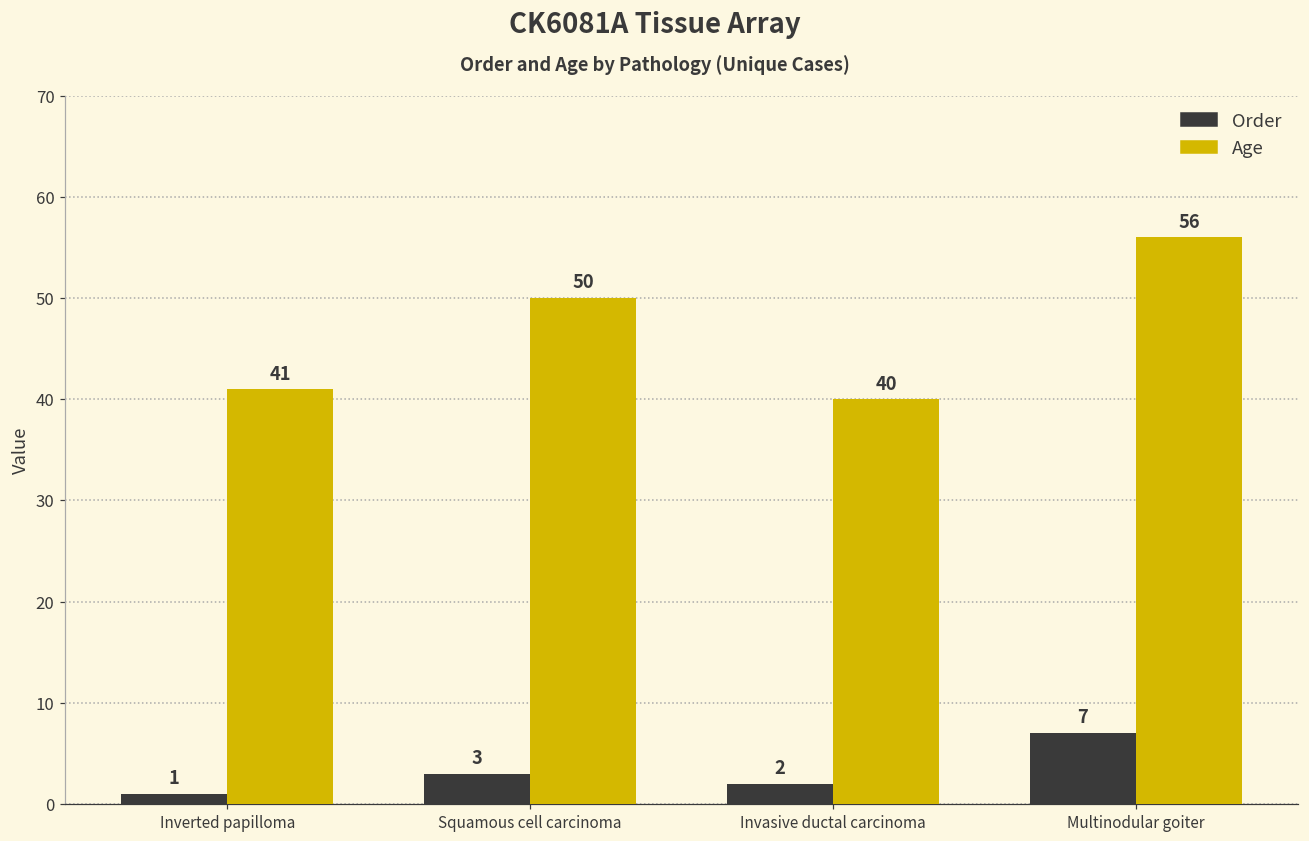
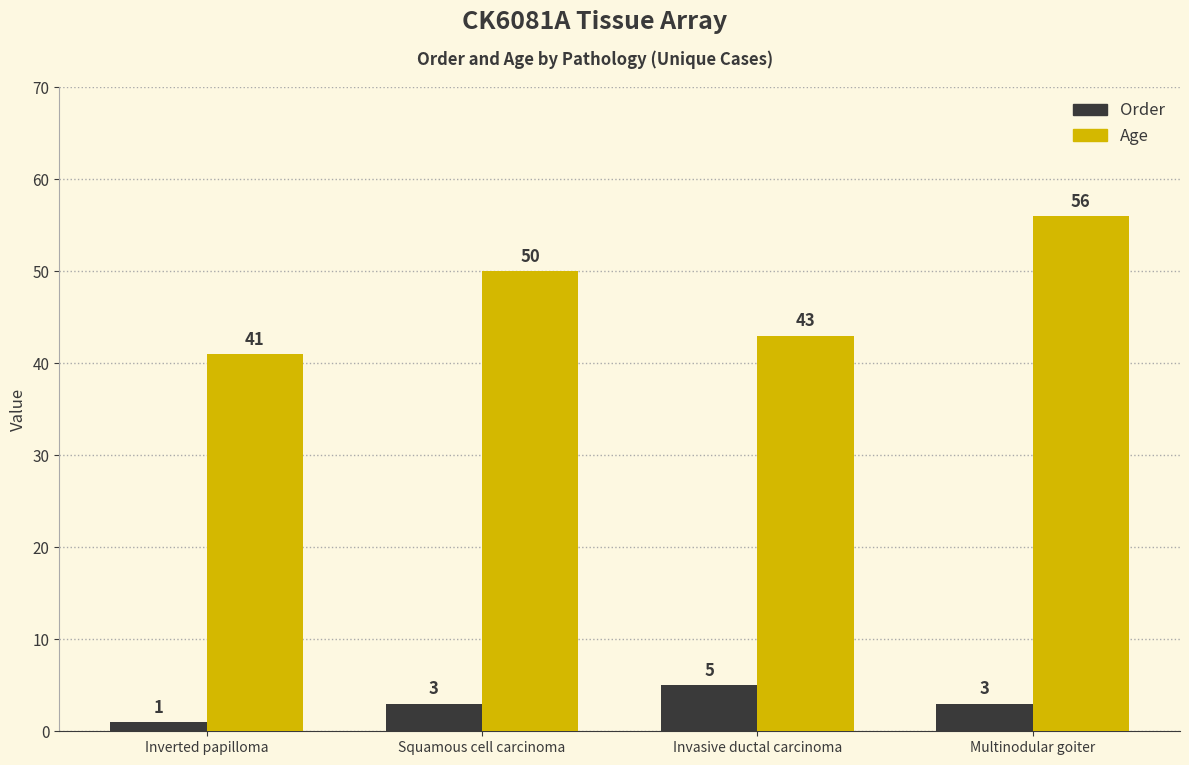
Order, Invasive ductal carcinoma: 2 -> 5
Age, Invasive ductal carcinoma: 40 -> 43
Order, Multinodular goiter: 7 -> 3
